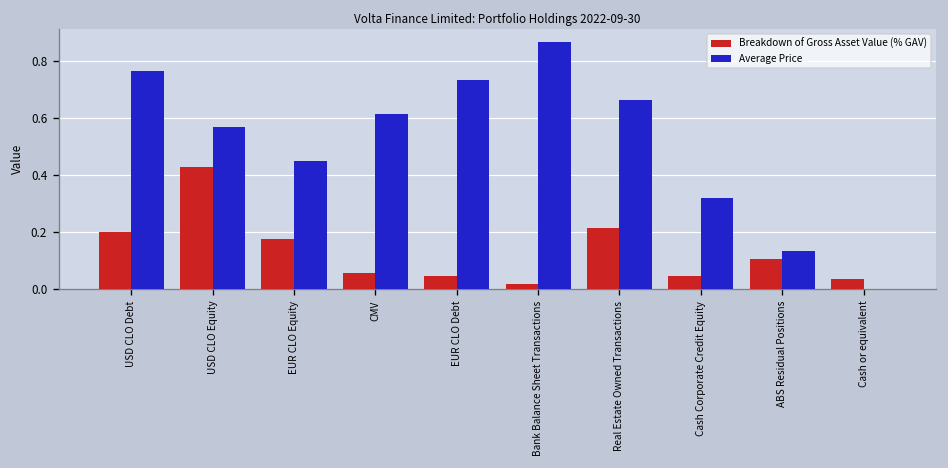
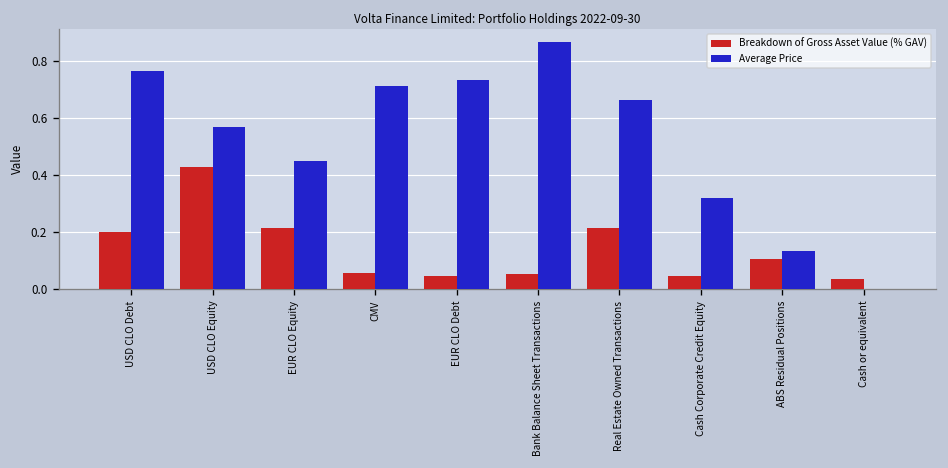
Breakdown of Gross Asset Value (% GAV), EUR CLO Equity: 0.18 -> 0.21
Average Price, CMV: 0.61 -> 0.71
Breakdown of Gross Asset Value (% GAV), Bank Balance Sheet Transactions: 0.02 -> 0.05
